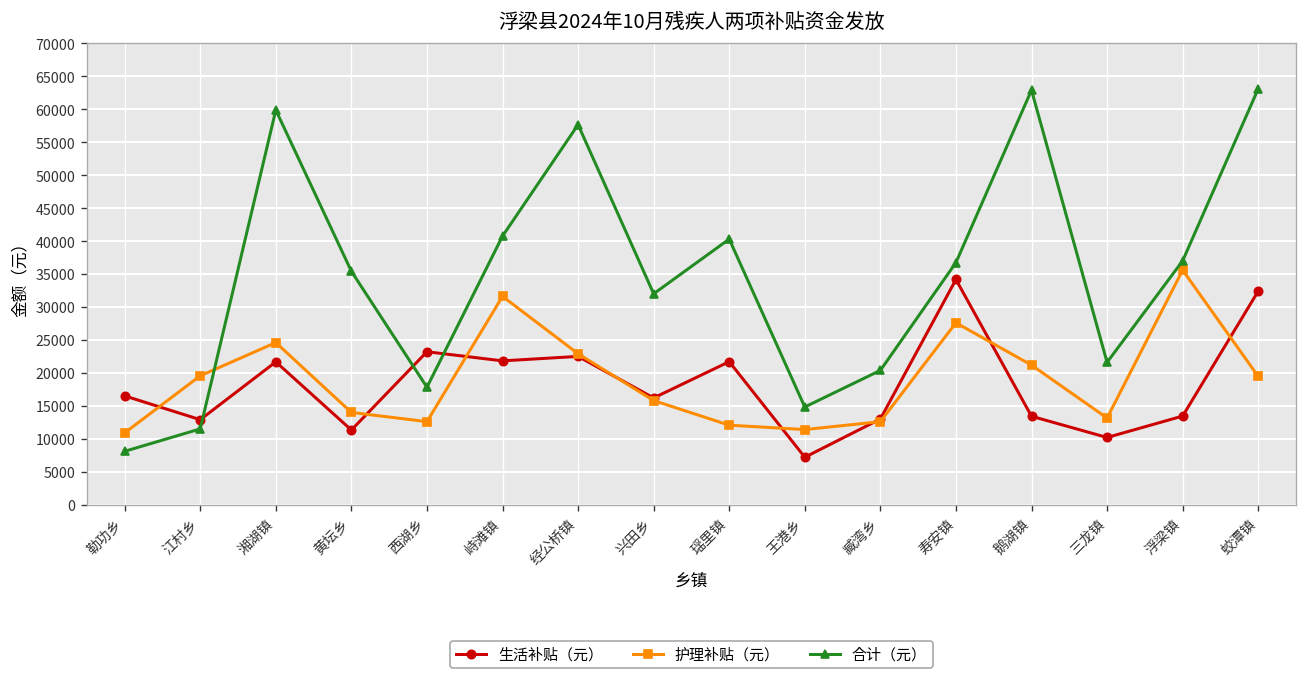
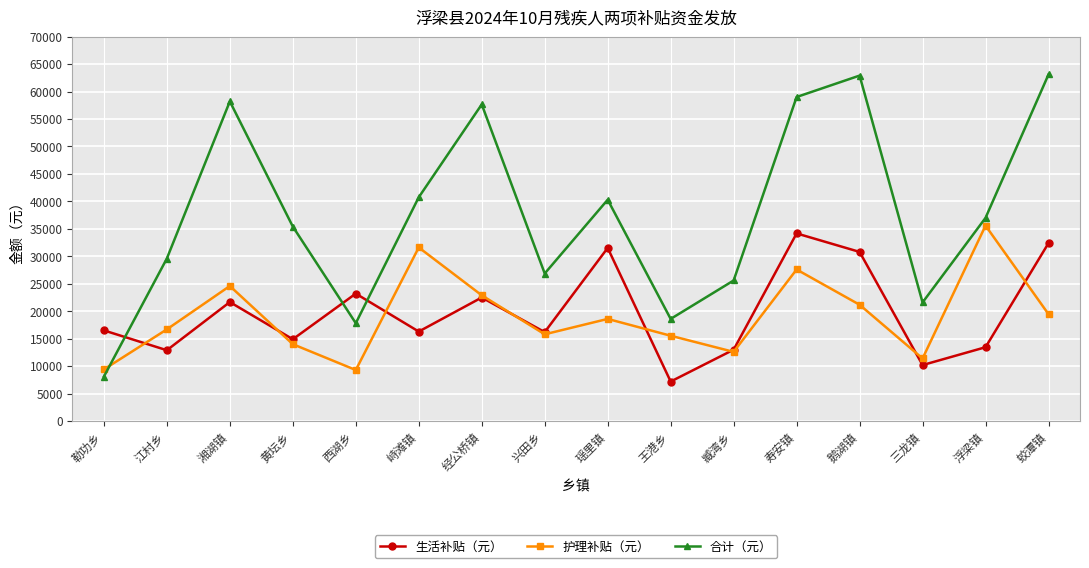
护理补贴（元）, 勒功乡: 11000 -> 9000
护理补贴（元）, 江村乡: 20000 -> 17000
合计（元）, 江村乡: 12000 -> 30000
合计（元）, 湘湖镇: 60000 -> 58000
生活补贴（元）, 黄坛乡: 11000 -> 15000
护理补贴（元）, 西湖乡: 13000 -> 9000
生活补贴（元）, 峙滩镇: 22000 -> 16000
合计（元）, 兴田乡: 32000 -> 27000
生活补贴（元）, 瑶里镇: 22000 -> 32000
护理补贴（元）, 瑶里镇: 12000 -> 19000
护理补贴（元）, 王港乡: 11000 -> 16000
合计（元）, 王港乡: 15000 -> 19000
合计（元）, 臧湾乡: 20000 -> 26000
合计（元）, 寿安镇: 37000 -> 59000
生活补贴（元）, 鹅湖镇: 13000 -> 31000
护理补贴（元）, 三龙镇: 13000 -> 11000
